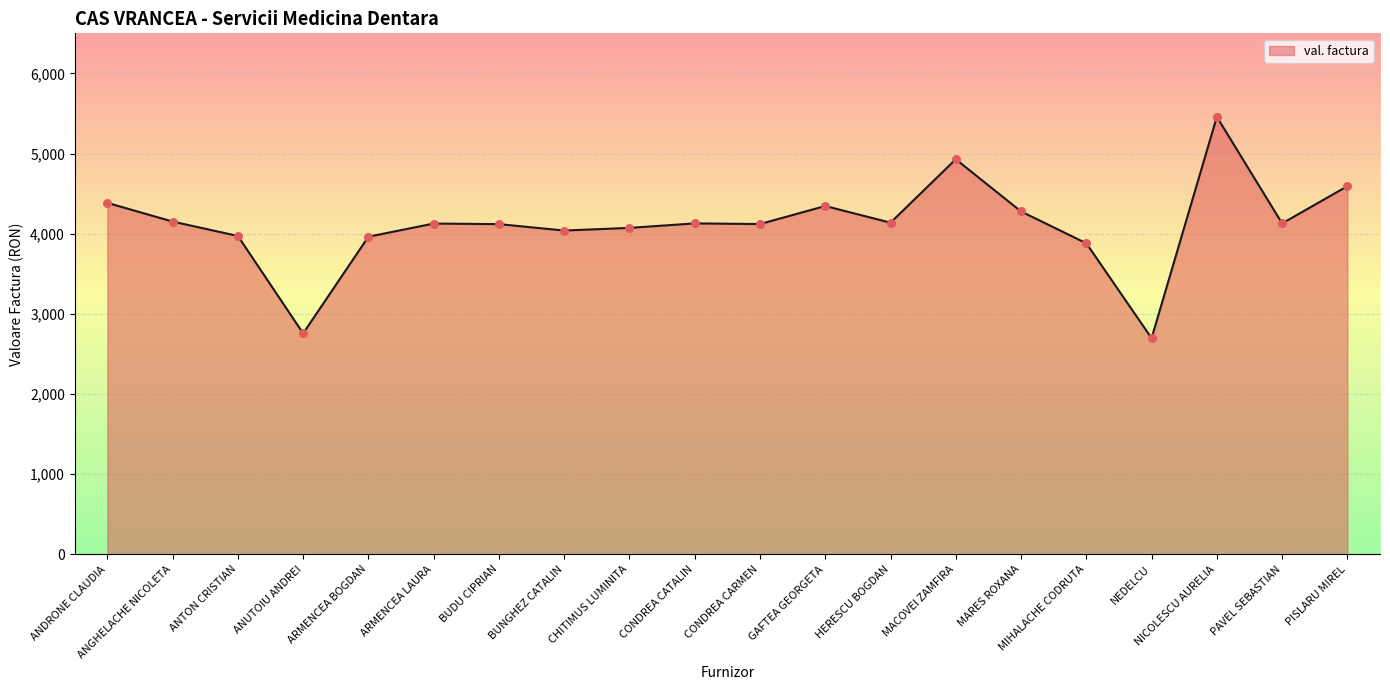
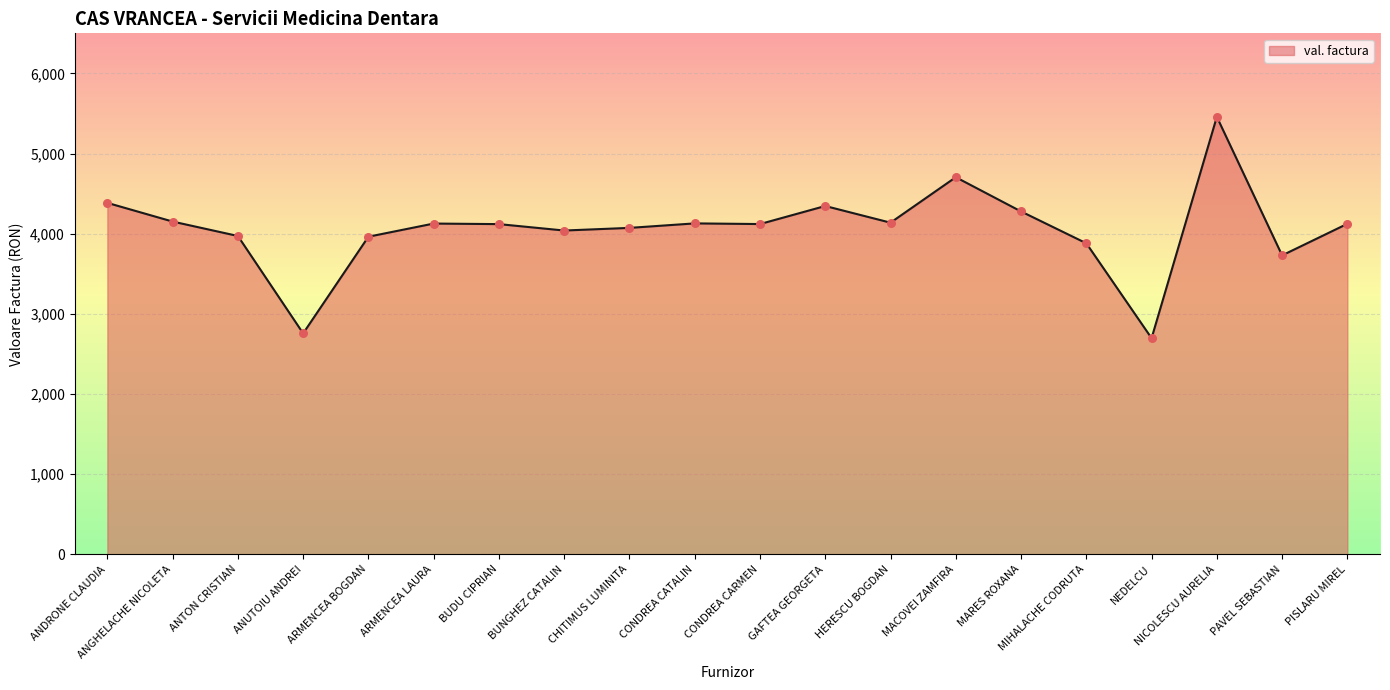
MACOVEI ZAMFIRA: 4,900 -> 4,700
PAVEL SEBASTIAN: 4,100 -> 3,700
PISLARU MIREL: 4,600 -> 4,100
